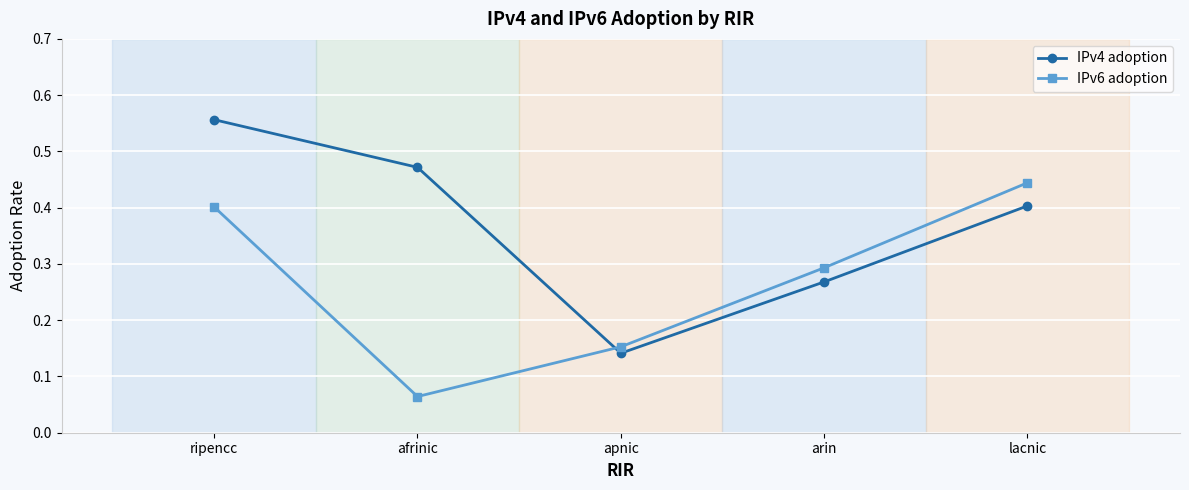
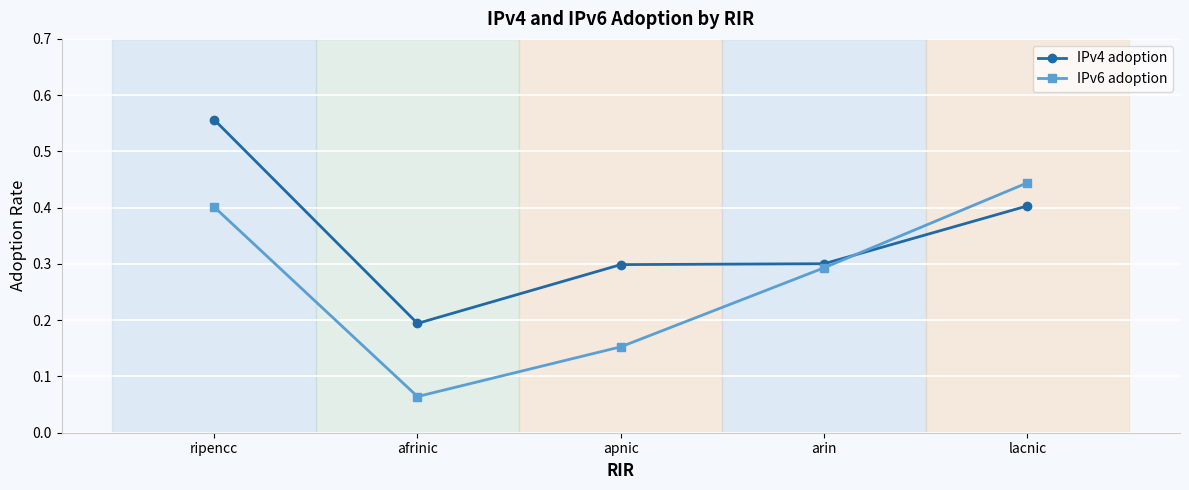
IPv4 adoption, afrinic: 0.47 -> 0.19
IPv4 adoption, apnic: 0.14 -> 0.30
IPv4 adoption, arin: 0.27 -> 0.30
